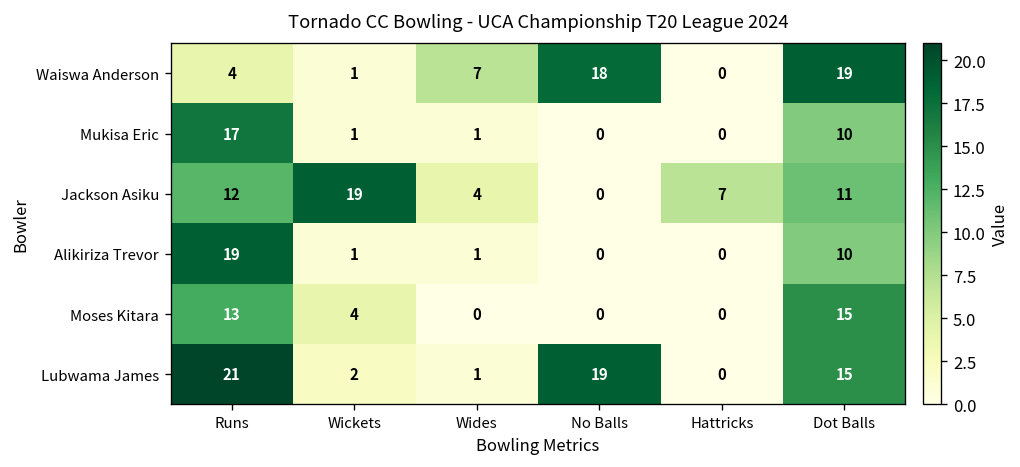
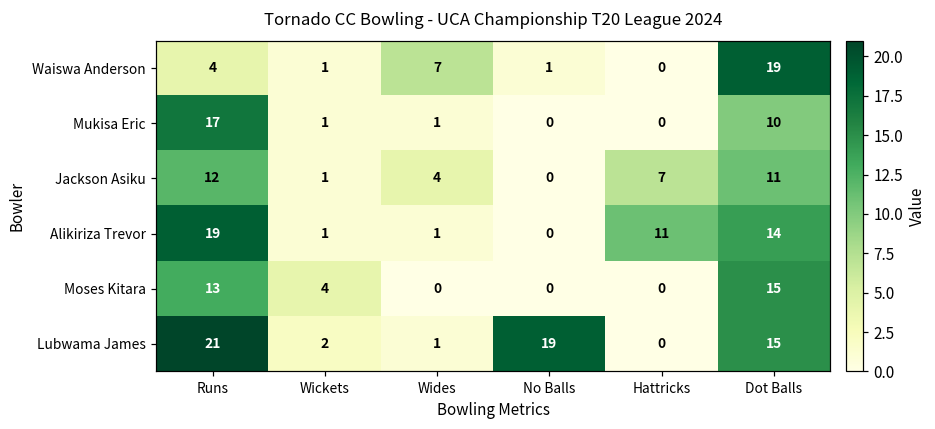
Waiswa Anderson, No Balls: 18 -> 1
Jackson Asiku, Wickets: 19 -> 1
Alikiriza Trevor, Hattricks: 0 -> 11
Alikiriza Trevor, Dot Balls: 10 -> 14
